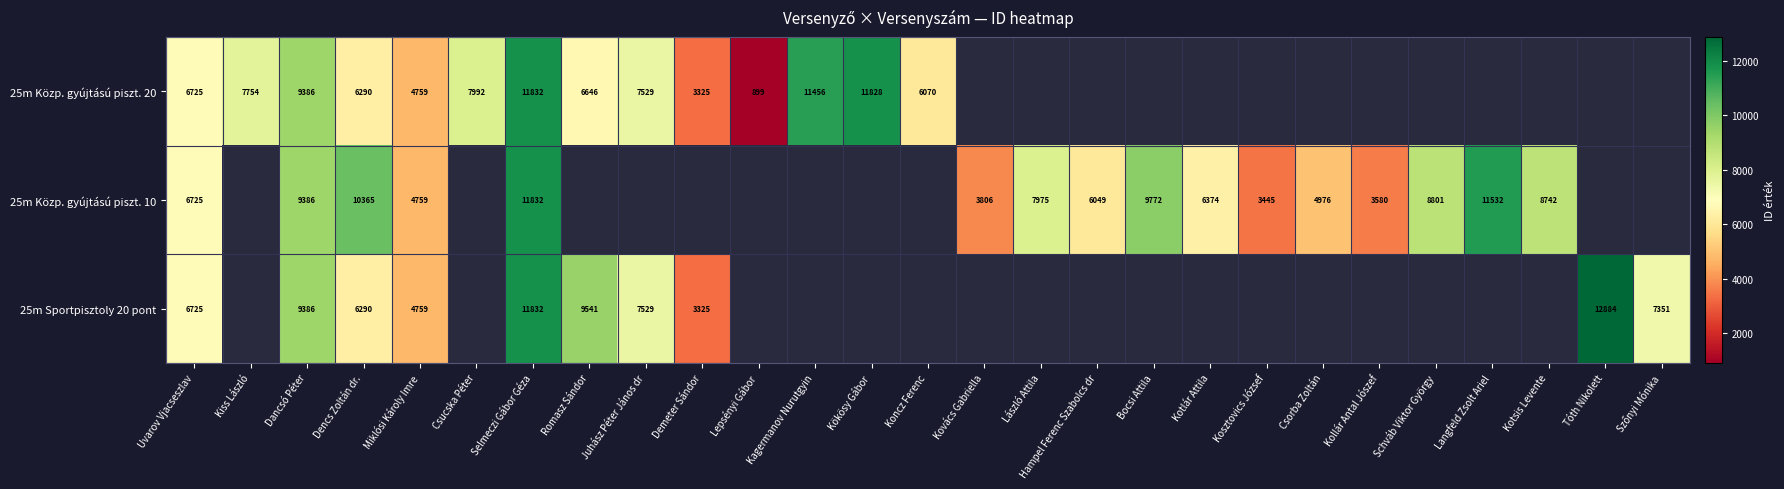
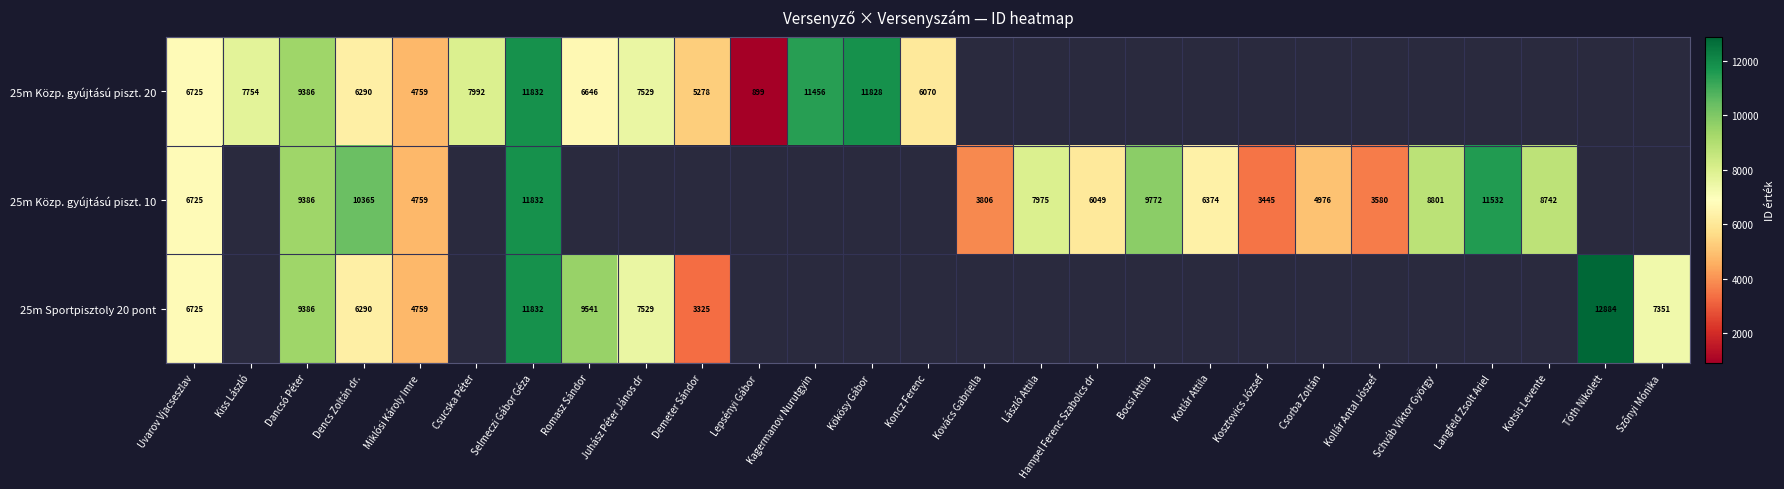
25m Közp. gyújtású piszt. 20, Demeter Sándor: 3325 -> 5278
